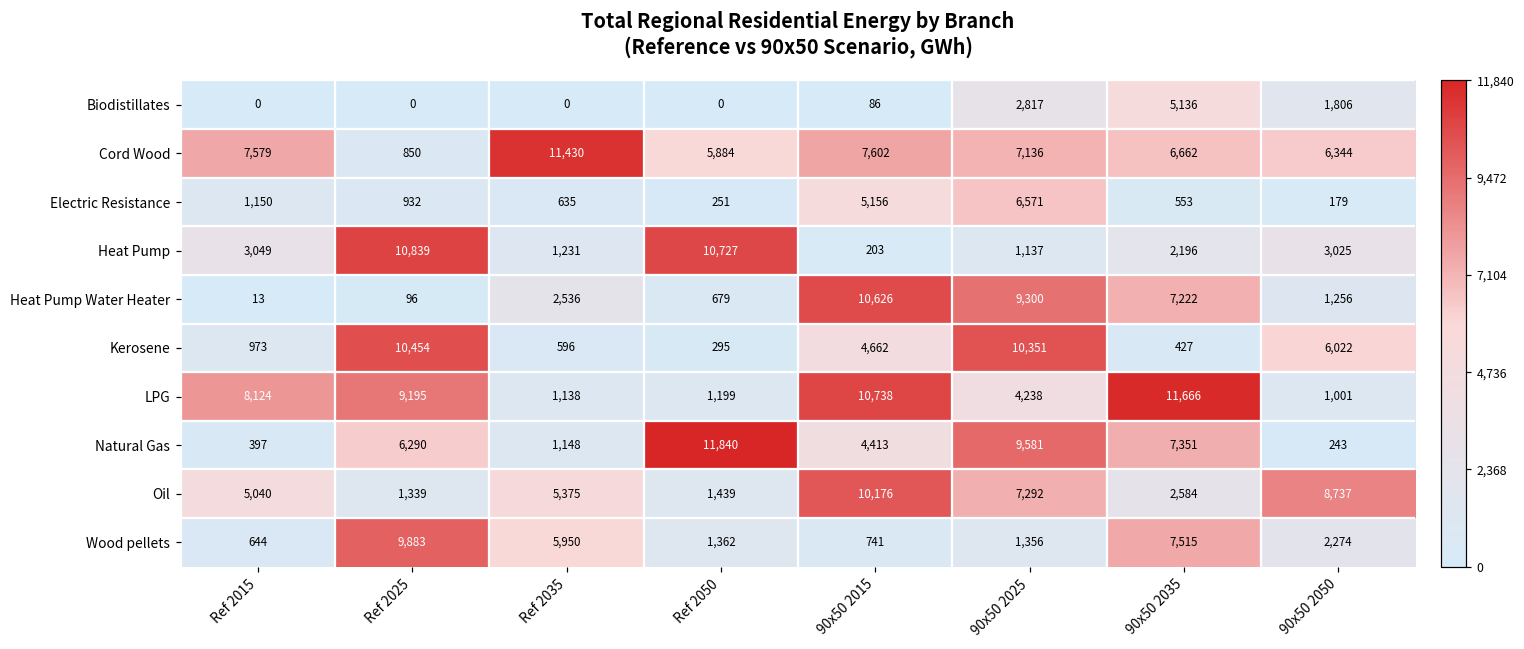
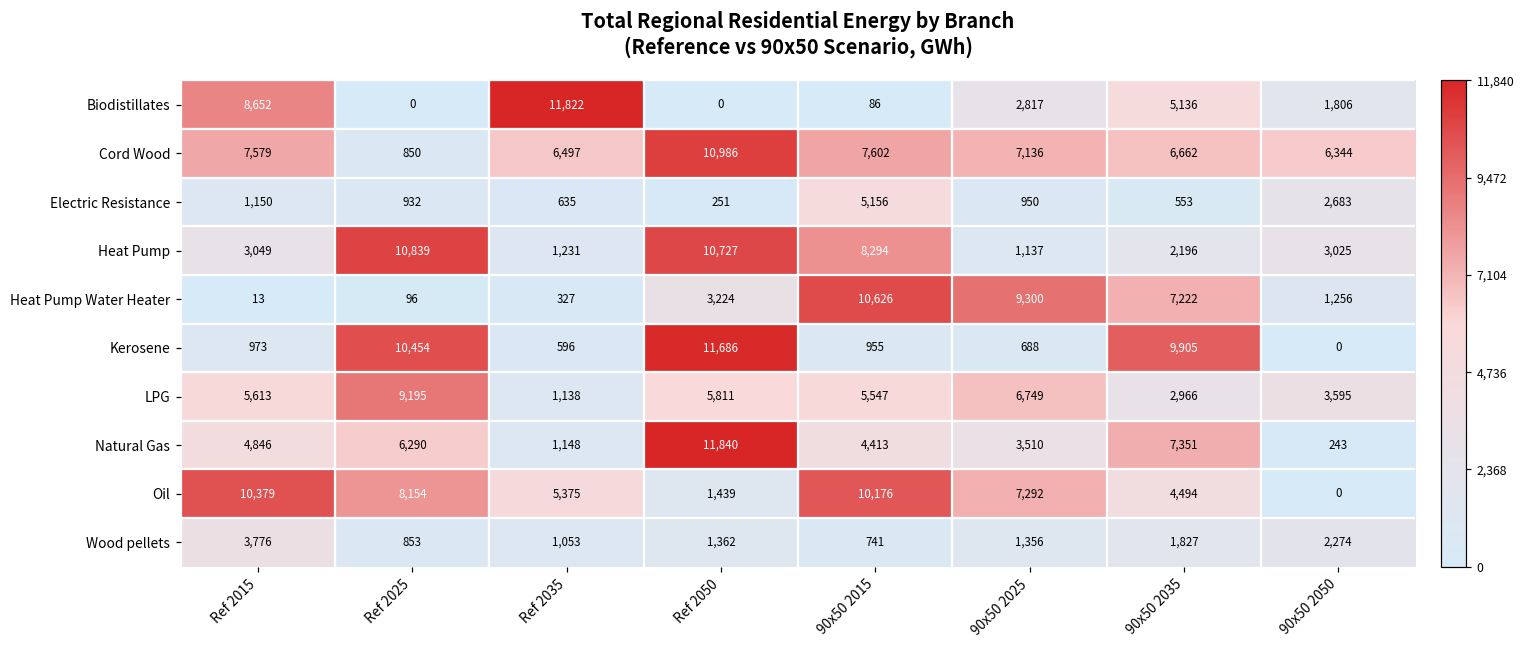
Biodistillates, Ref 2015: 0 -> 8,652
Biodistillates, Ref 2035: 0 -> 11,822
Cord Wood, Ref 2035: 11,430 -> 6,497
Cord Wood, Ref 2050: 5,884 -> 10,986
Electric Resistance, 90x50 2025: 6,571 -> 950
Electric Resistance, 90x50 2050: 179 -> 2,683
Heat Pump, 90x50 2015: 203 -> 8,294
Heat Pump Water Heater, Ref 2035: 2,536 -> 327
Heat Pump Water Heater, Ref 2050: 679 -> 3,224
Kerosene, Ref 2050: 295 -> 11,686
Kerosene, 90x50 2015: 4,662 -> 955
Kerosene, 90x50 2025: 10,351 -> 688
Kerosene, 90x50 2035: 427 -> 9,905
Kerosene, 90x50 2050: 6,022 -> 0
LPG, Ref 2015: 8,124 -> 5,613
LPG, Ref 2050: 1,199 -> 5,811
LPG, 90x50 2015: 10,738 -> 5,547
LPG, 90x50 2025: 4,238 -> 6,749
LPG, 90x50 2035: 11,666 -> 2,966
LPG, 90x50 2050: 1,001 -> 3,595
Natural Gas, Ref 2015: 397 -> 4,846
Natural Gas, 90x50 2025: 9,581 -> 3,510
Oil, Ref 2015: 5,040 -> 10,379
Oil, Ref 2025: 1,339 -> 8,154
Oil, 90x50 2035: 2,584 -> 4,494
Oil, 90x50 2050: 8,737 -> 0
Wood pellets, Ref 2015: 644 -> 3,776
Wood pellets, Ref 2025: 9,883 -> 853
Wood pellets, Ref 2035: 5,950 -> 1,053
Wood pellets, 90x50 2035: 7,515 -> 1,827
